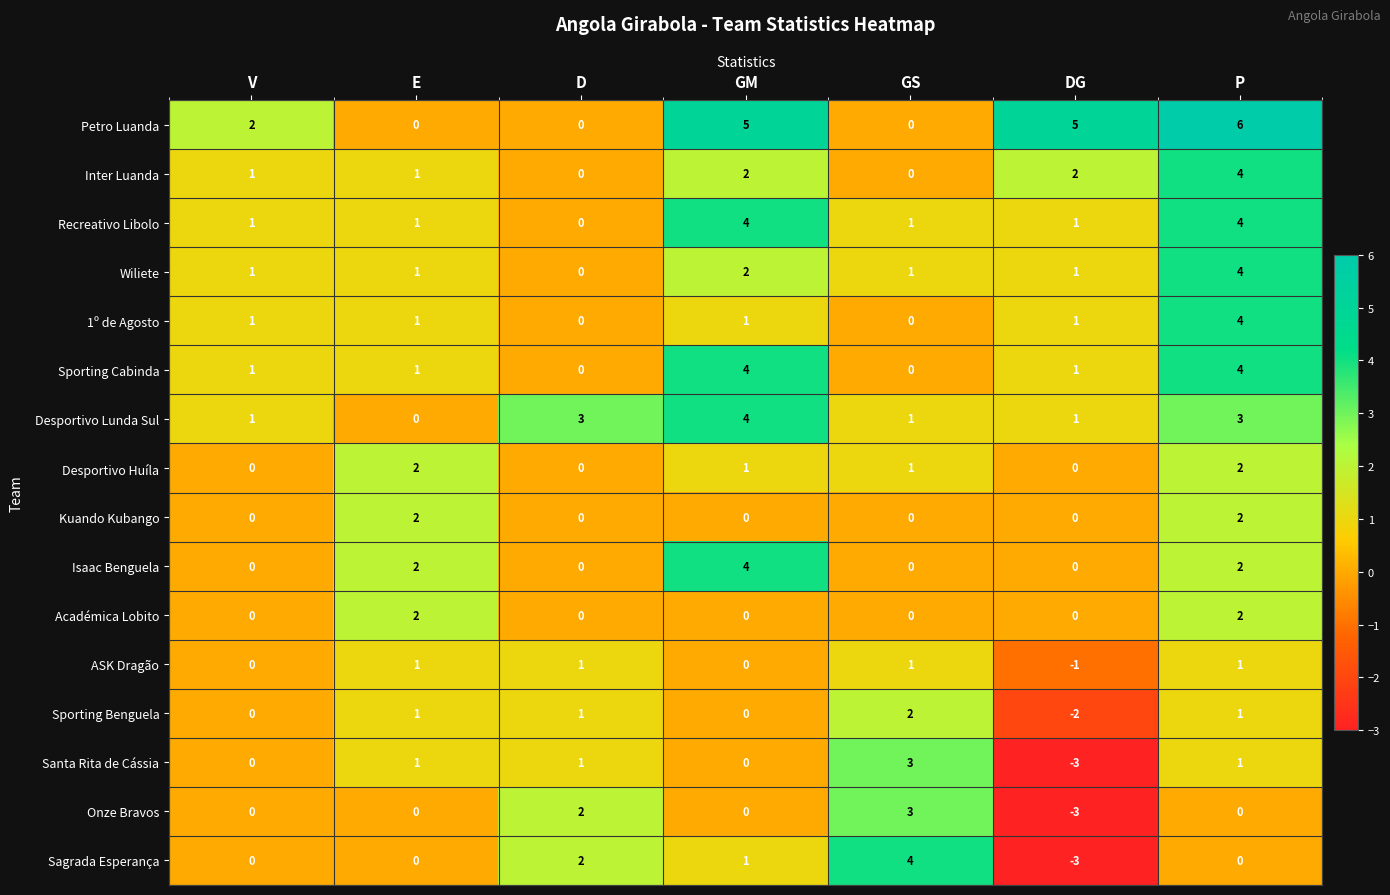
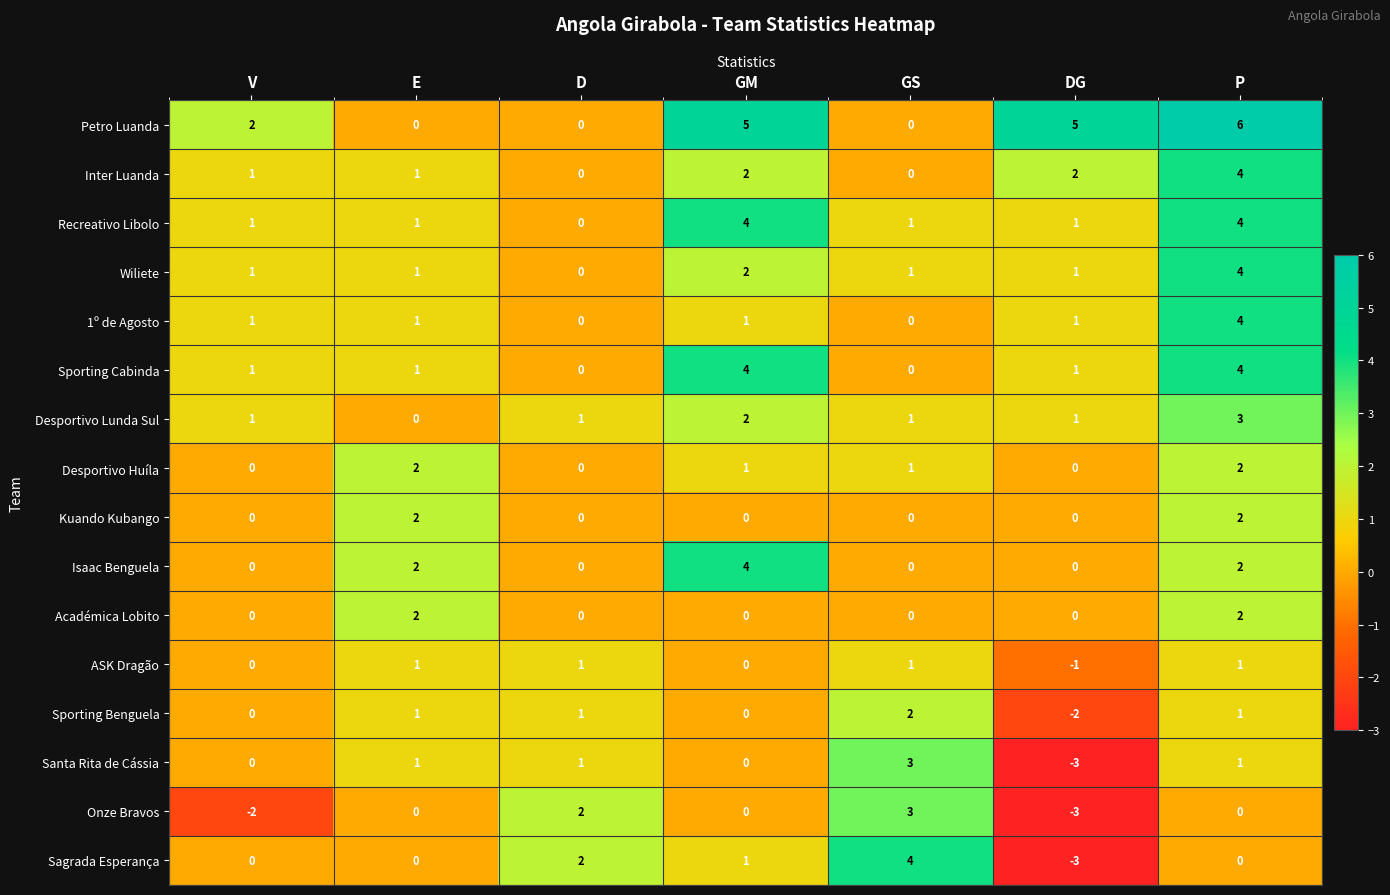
Desportivo Lunda Sul, D: 3 -> 1
Desportivo Lunda Sul, GM: 4 -> 2
Onze Bravos, V: 0 -> -2
